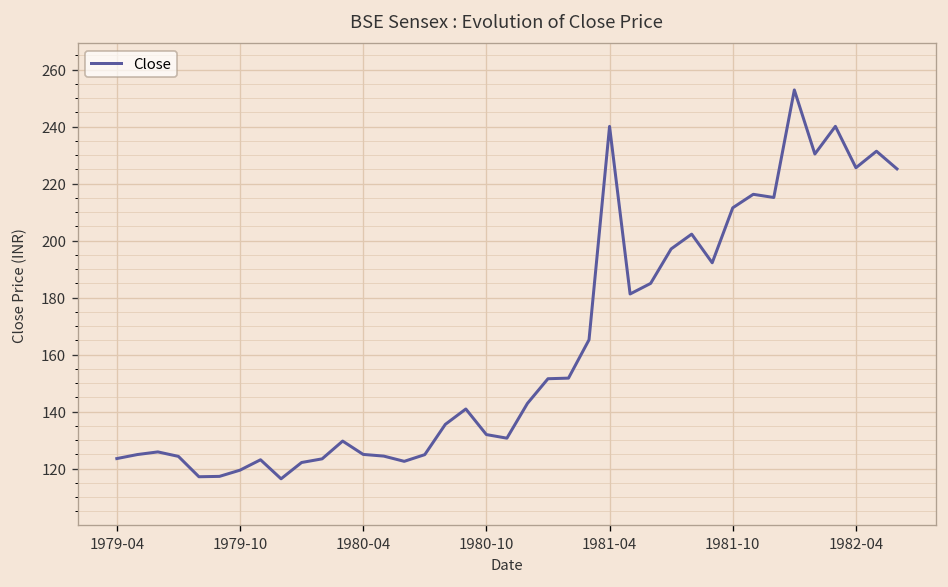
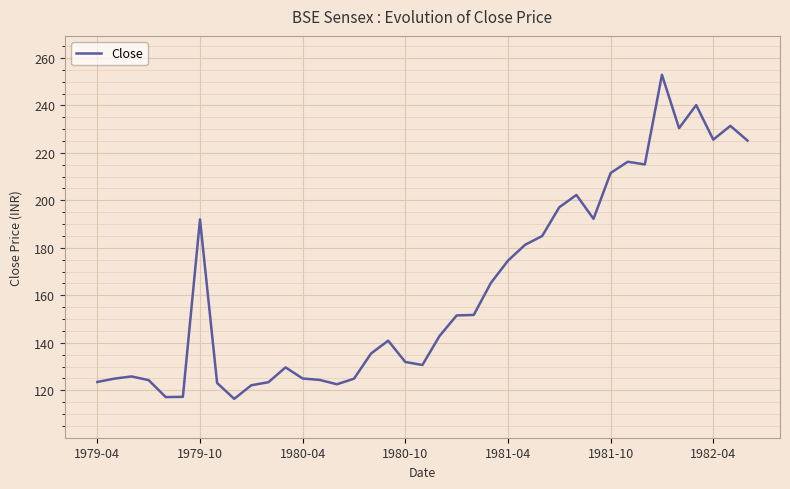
1979-10: 119 -> 192
1981-04: 240 -> 175
